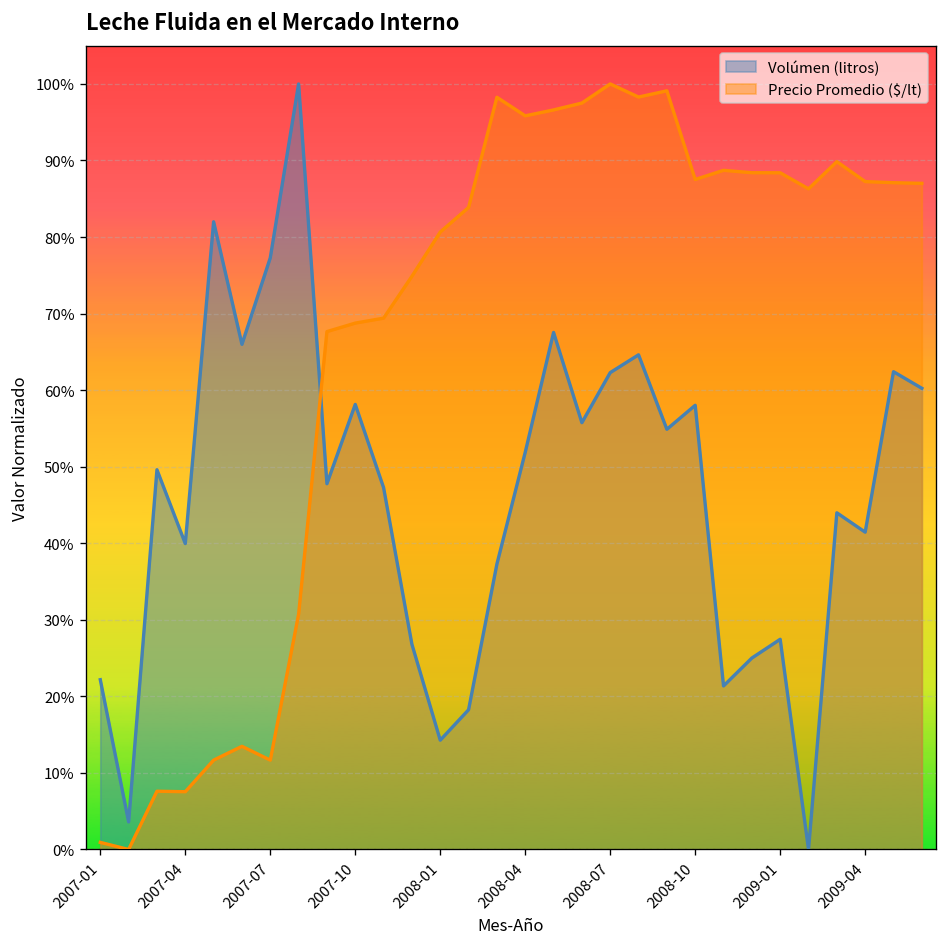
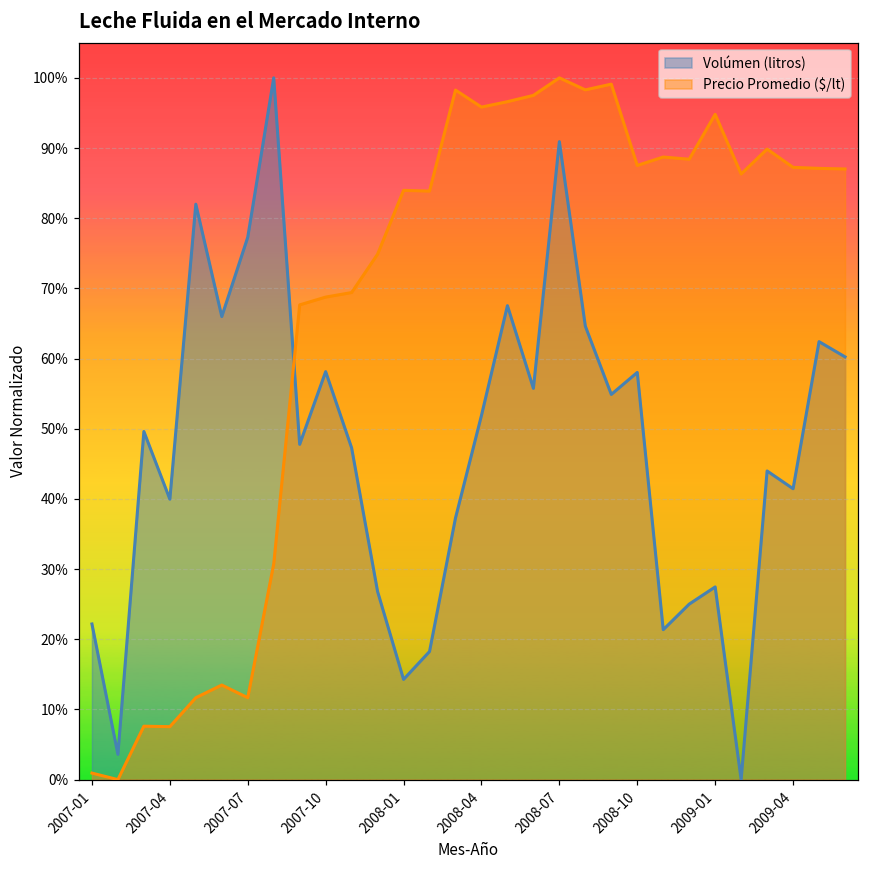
Precio Promedio ($/lt), 2008-01: 81% -> 84%
Volúmen (litros), 2008-07: 62% -> 91%
Precio Promedio ($/lt), 2009-01: 88% -> 95%
